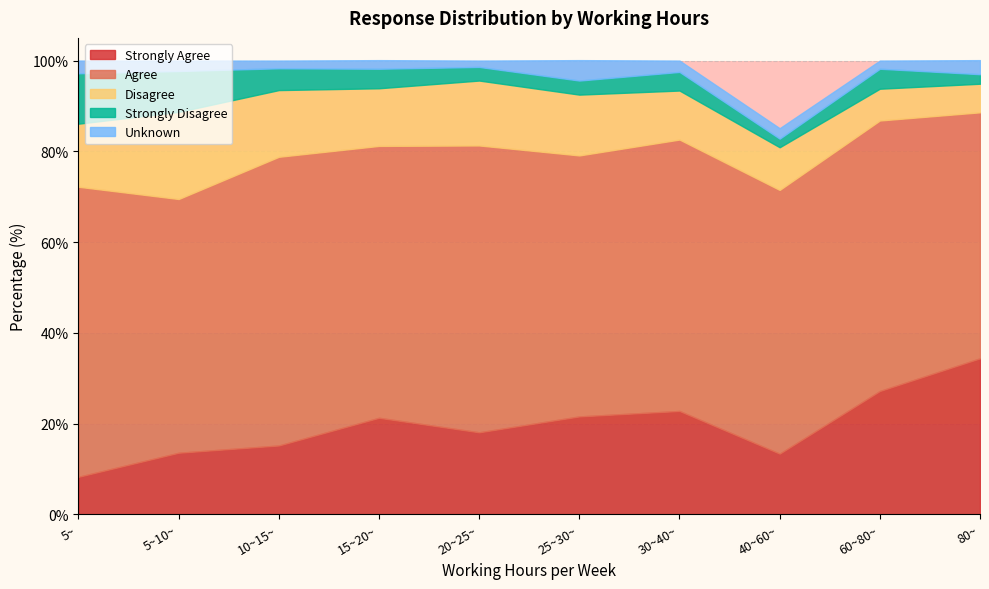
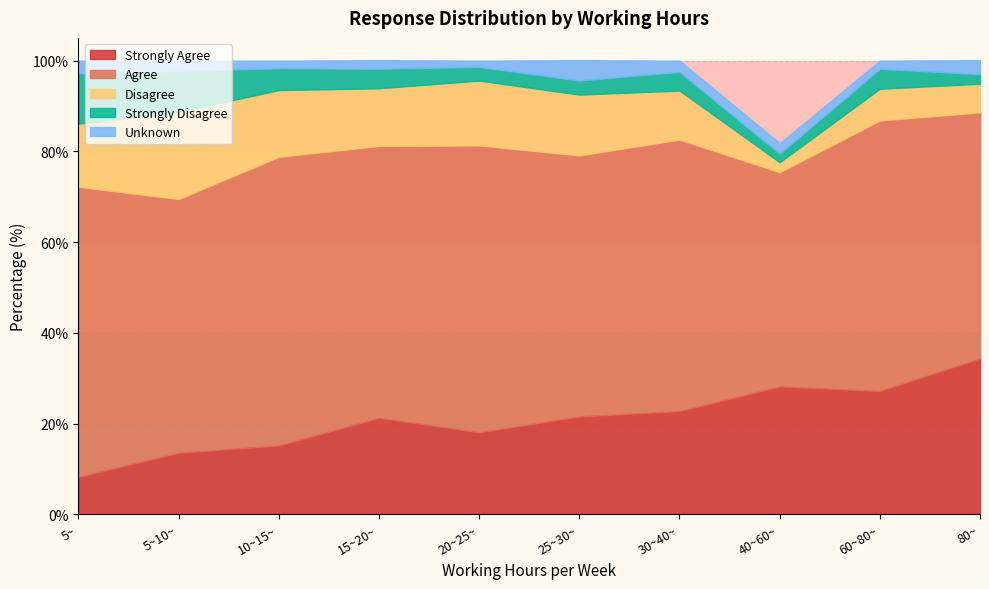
Strongly Agree, 40~60~: 13% -> 28%
Agree, 40~60~: 58% -> 47%
Disagree, 40~60~: 9% -> 2%
